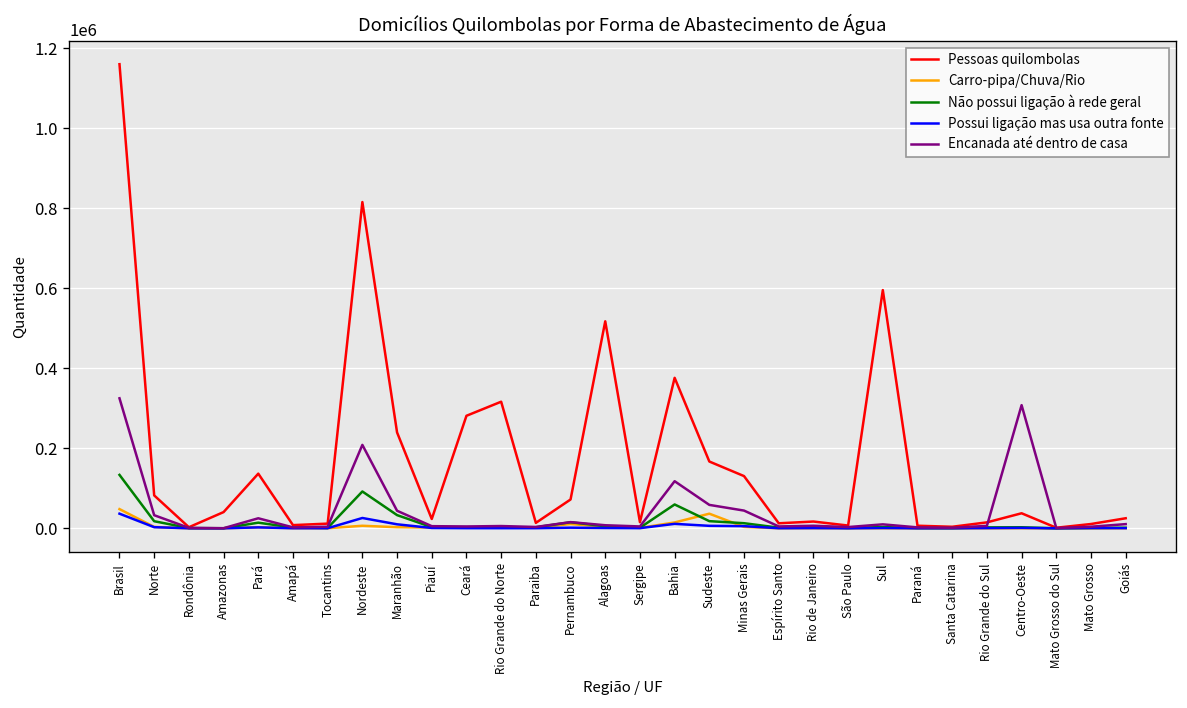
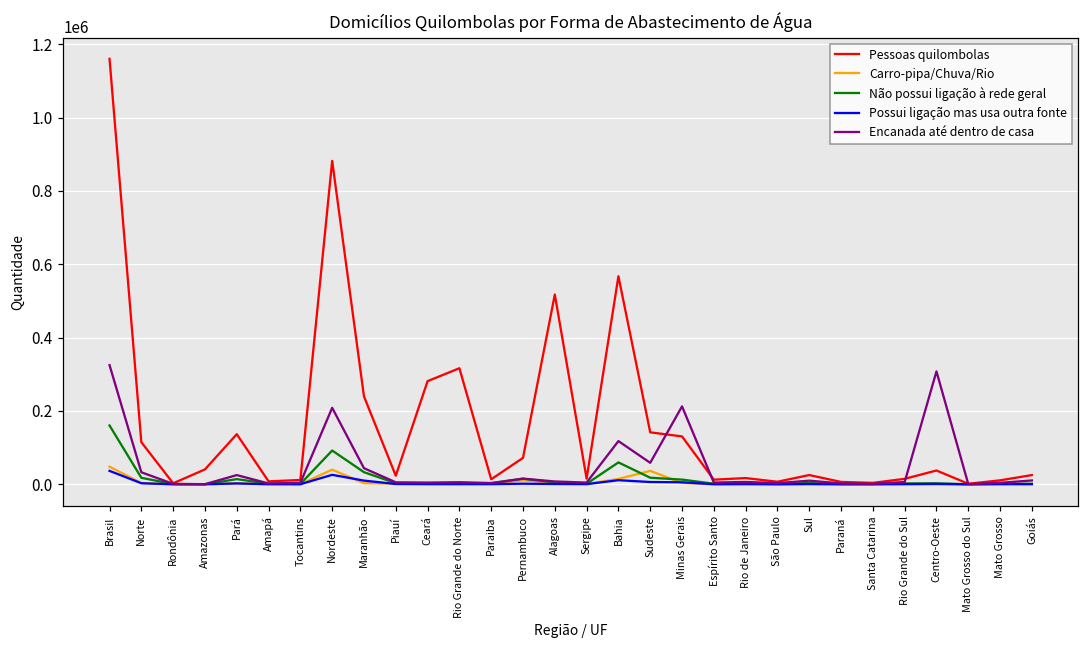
Não possui ligação à rede geral, Brasil: 130000 -> 160000
Pessoas quilombolas, Norte: 80000 -> 110000
Pessoas quilombolas, Nordeste: 820000 -> 880000
Carro-pipa/Chuva/Rio, Nordeste: 10000 -> 40000
Pessoas quilombolas, Bahia: 380000 -> 570000
Pessoas quilombolas, Sudeste: 170000 -> 140000
Encanada até dentro de casa, Minas Gerais: 40000 -> 210000
Pessoas quilombolas, Sul: 600000 -> 30000
